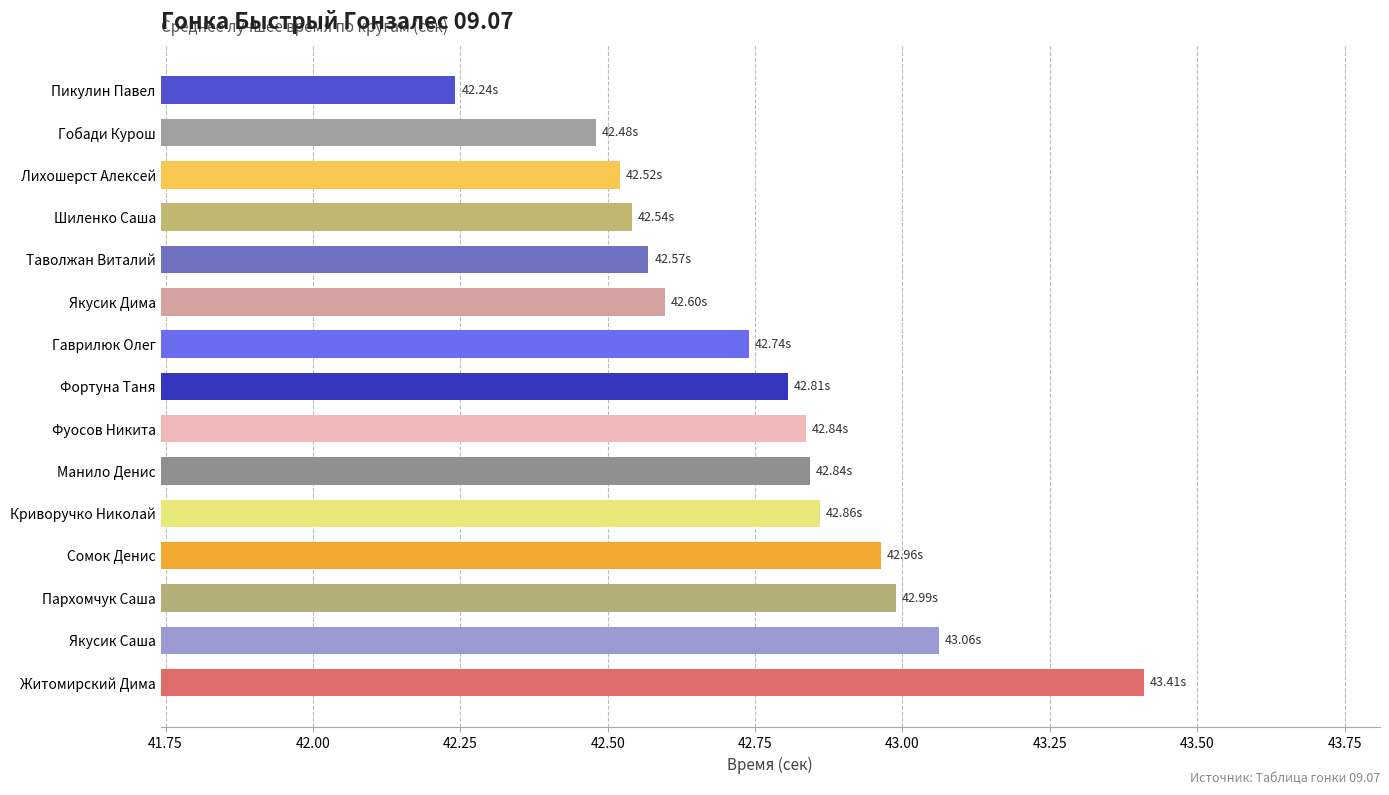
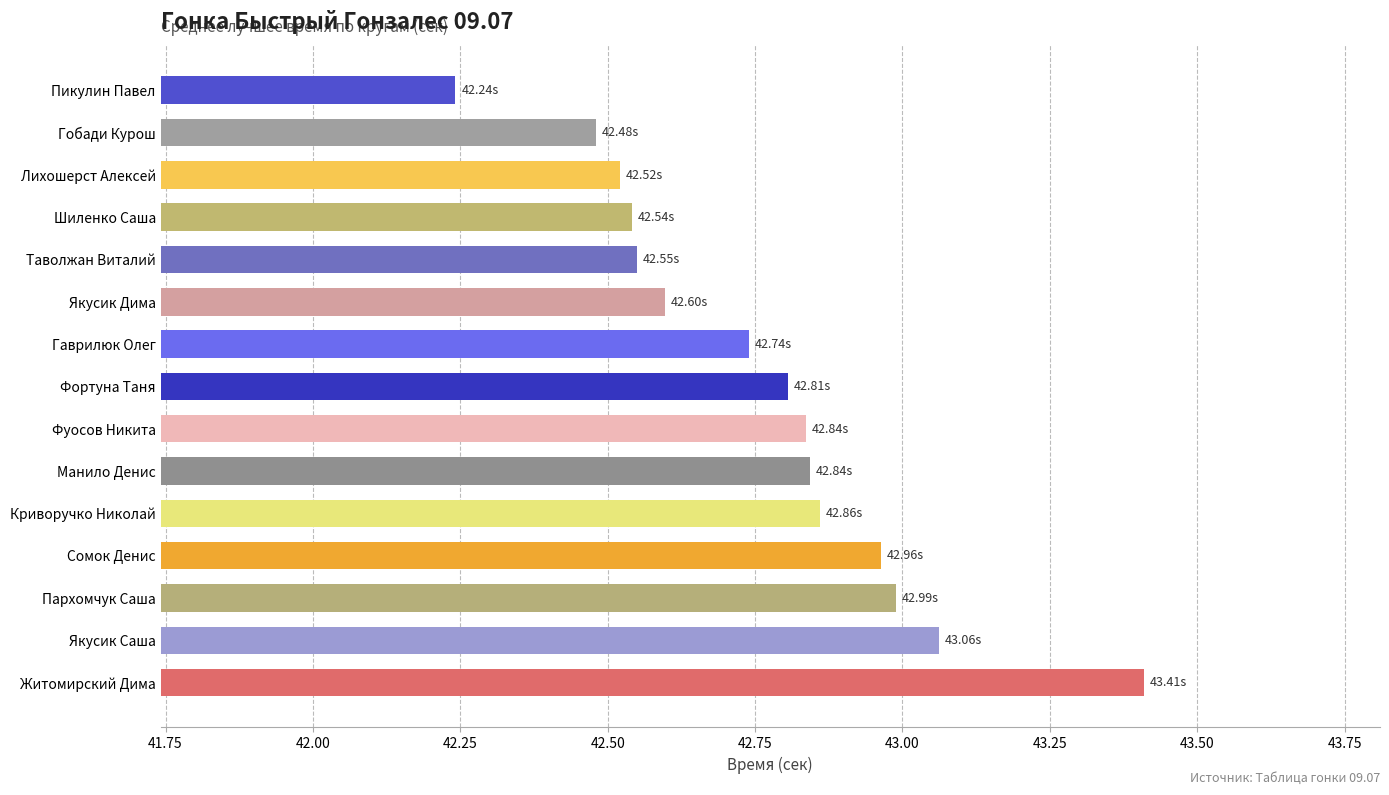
Таволжан Виталий: 42.57s -> 42.55s
